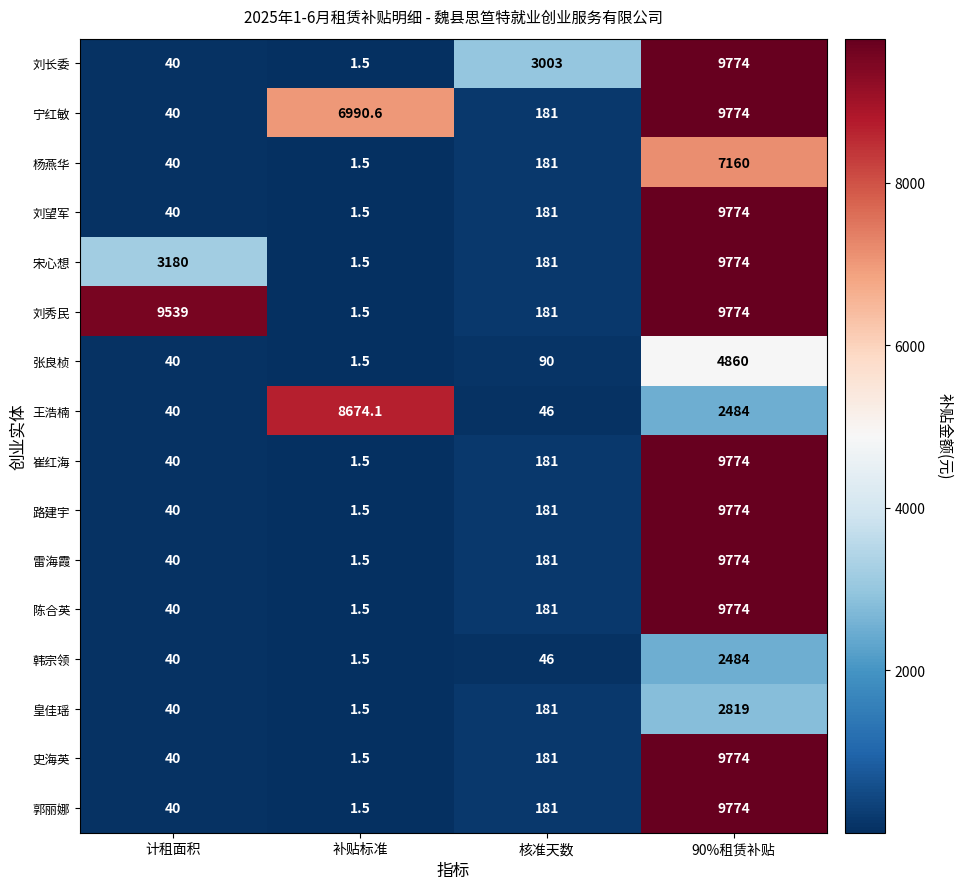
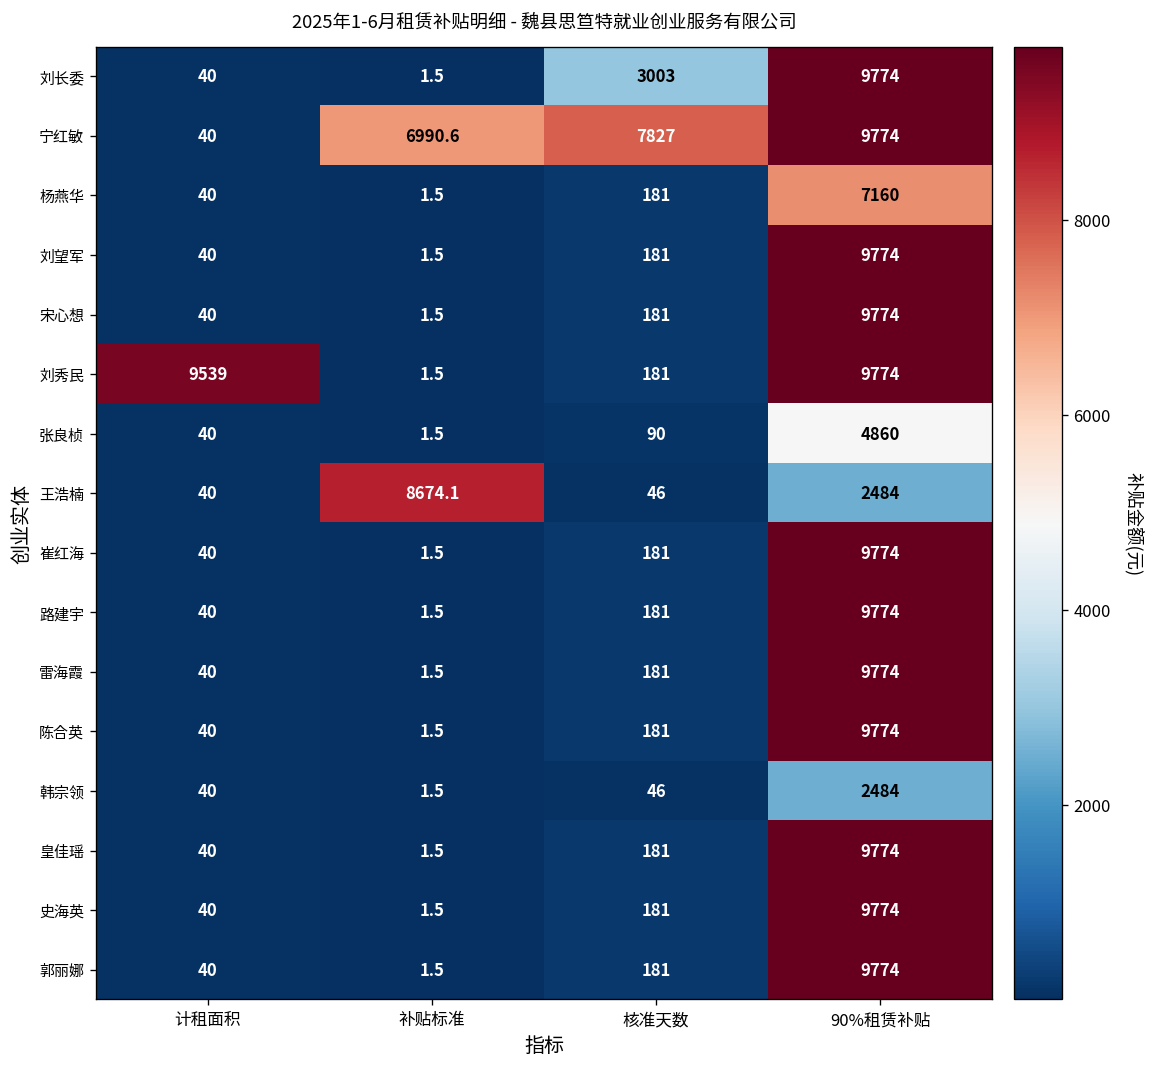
宁红敏, 核准天数: 181 -> 7827
宋心想, 计租面积: 3180 -> 40
皇佳瑶, 90%租赁补贴: 2819 -> 9774
